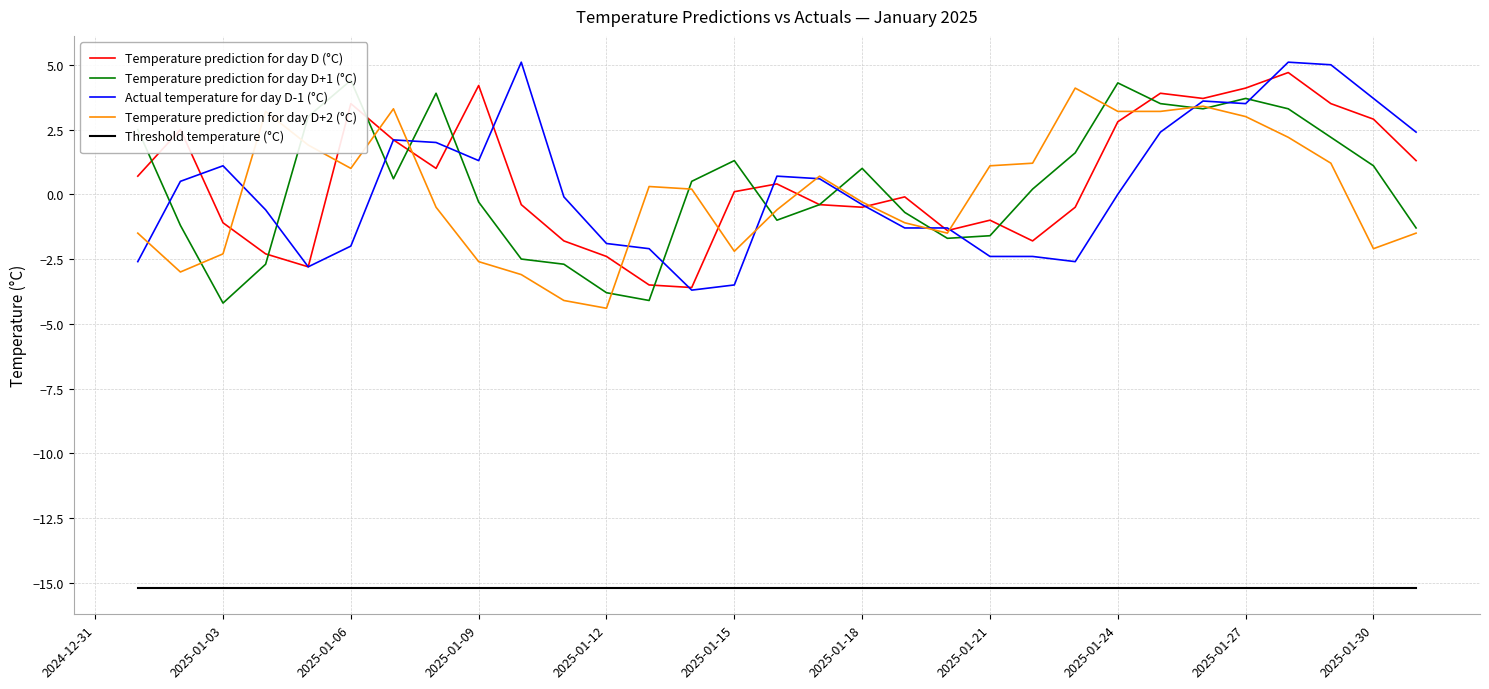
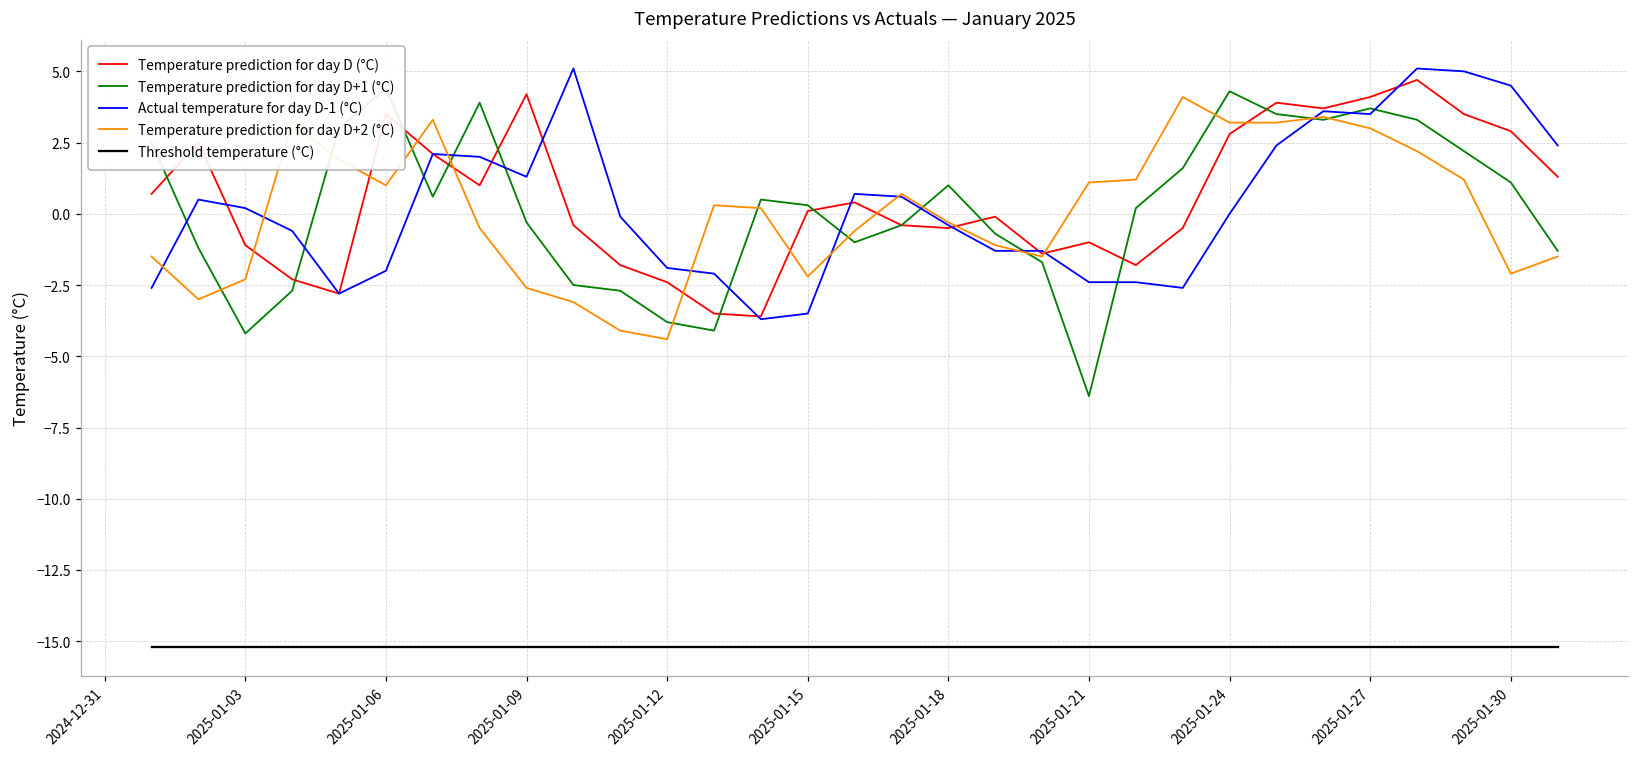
Actual temperature for day D-1 (°C), 2025-01-03: 1.1 -> 0.2
Temperature prediction for day D+1 (°C), 2025-01-15: 1.3 -> 0.3
Temperature prediction for day D+1 (°C), 2025-01-21: -1.6 -> -6.4
Actual temperature for day D-1 (°C), 2025-01-30: 3.7 -> 4.5
